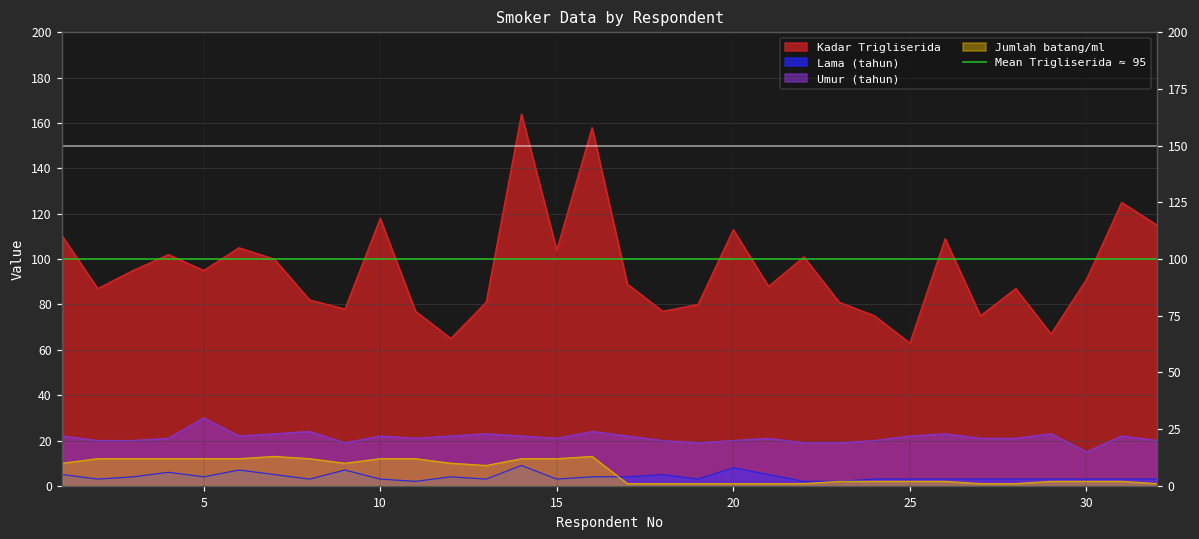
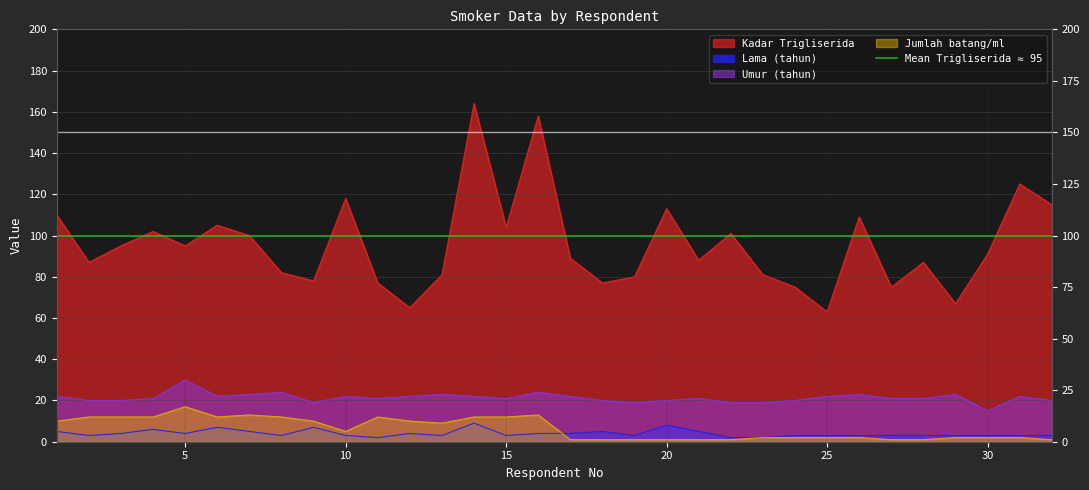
Jumlah batang/ml, 5: 12 -> 17
Jumlah batang/ml, 10: 12 -> 5
